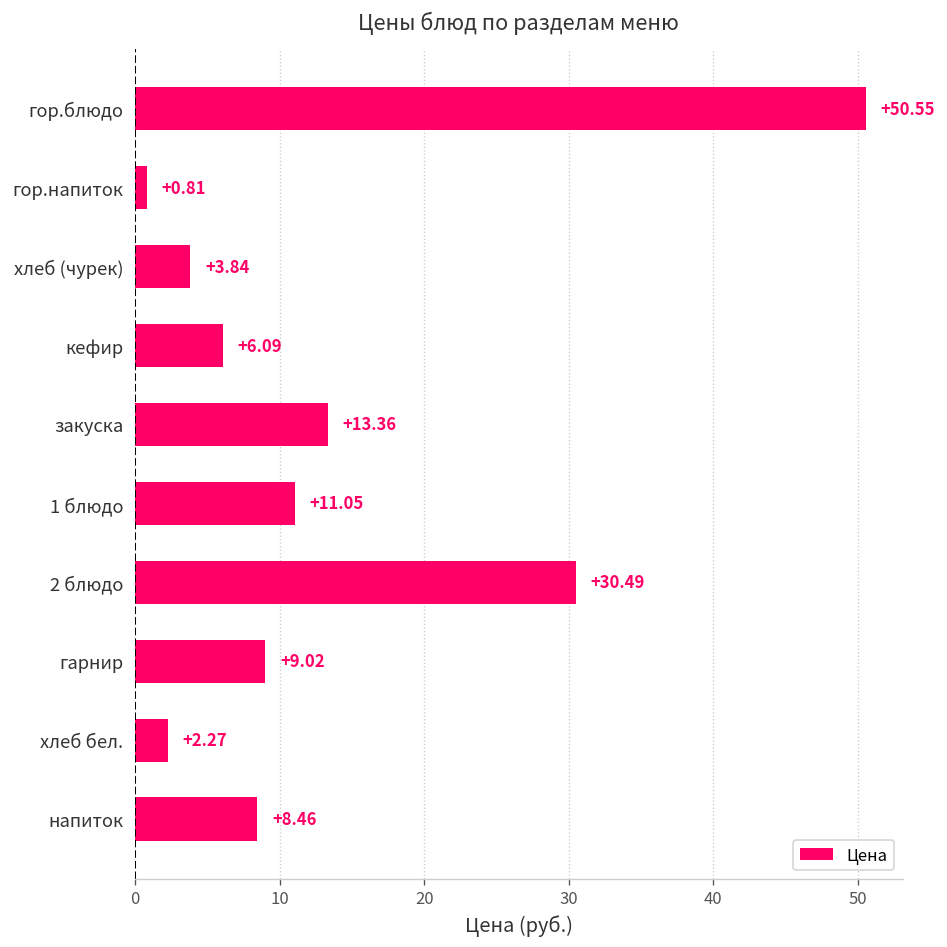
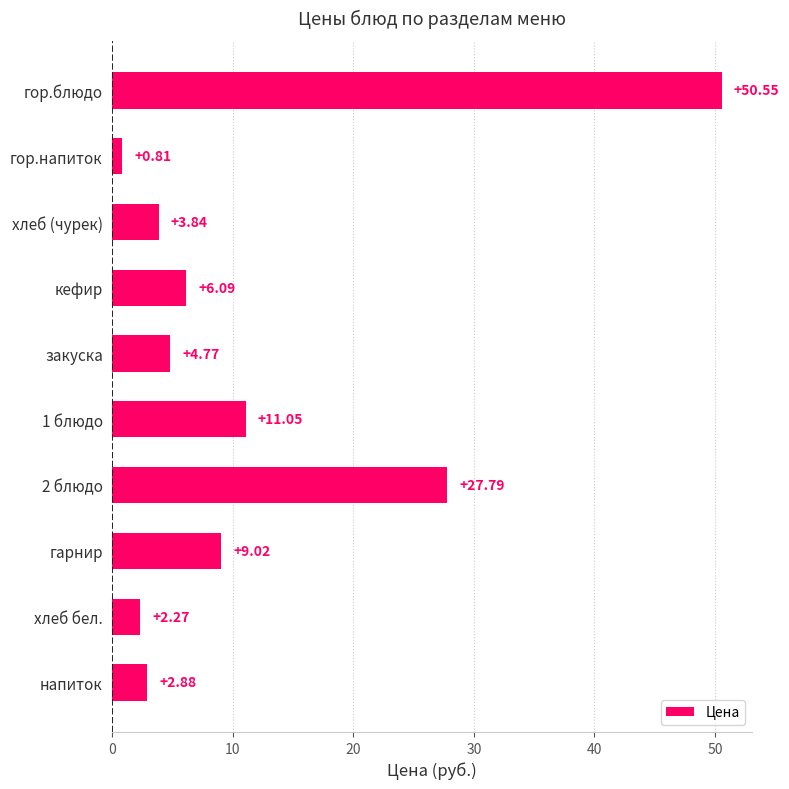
закуска: +13.36 -> +4.77
2 блюдо: +30.49 -> +27.79
напиток: +8.46 -> +2.88
